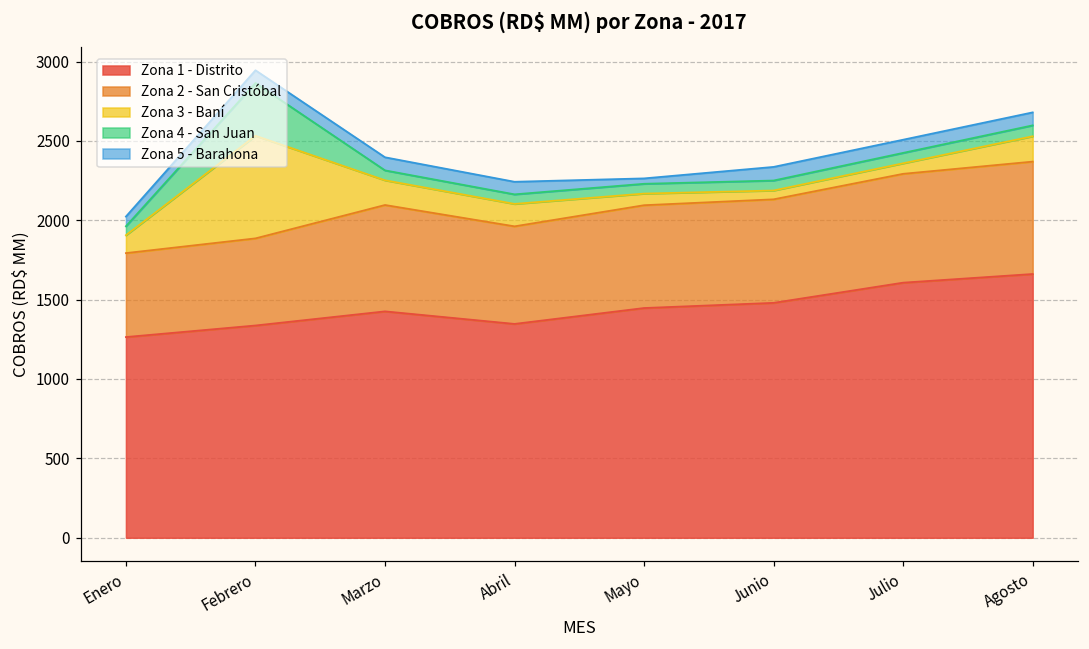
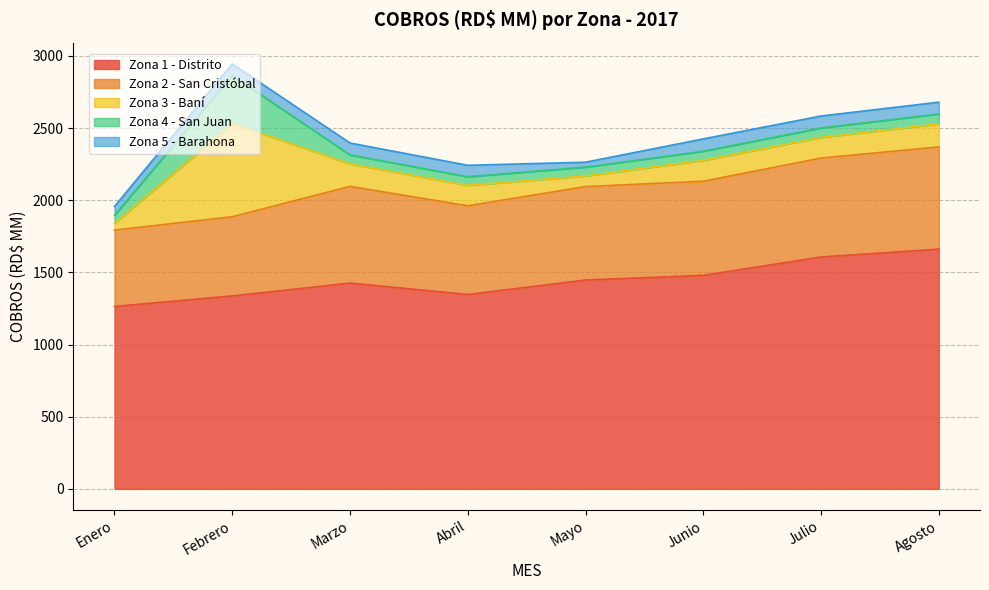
Zona 3 - Baní, Enero: 110 -> 50
Zona 3 - Baní, Junio: 60 -> 140
Zona 3 - Baní, Julio: 70 -> 140
